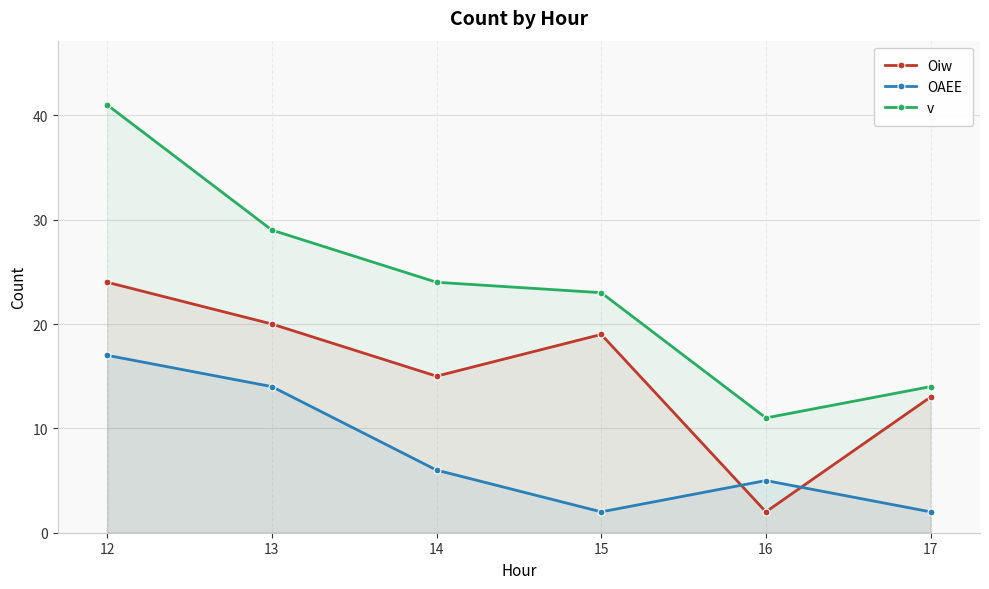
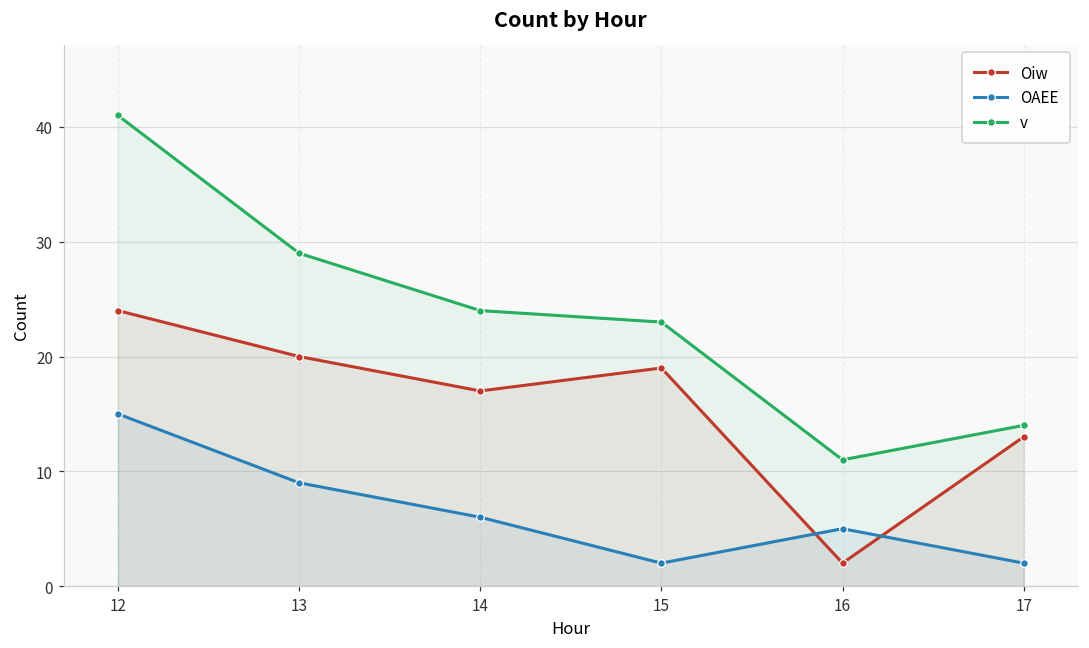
OAEE, 12: 17 -> 15
OAEE, 13: 14 -> 9
Oiw, 14: 15 -> 17
